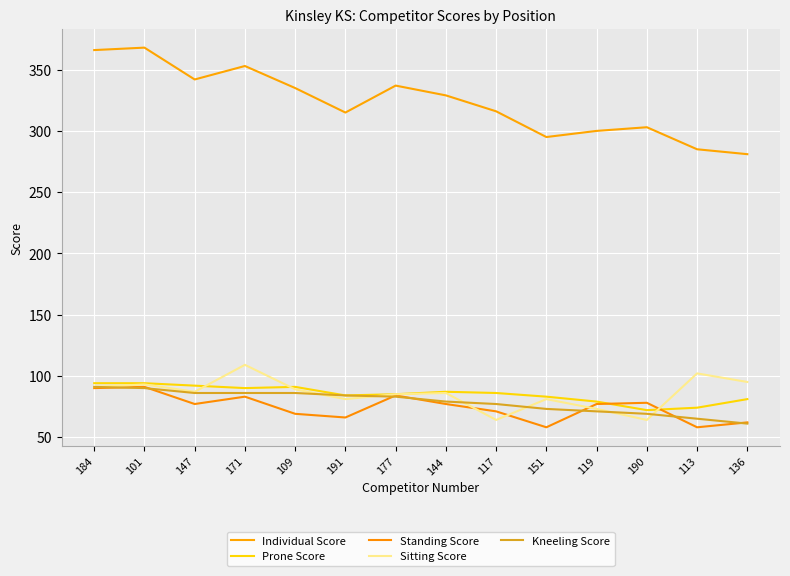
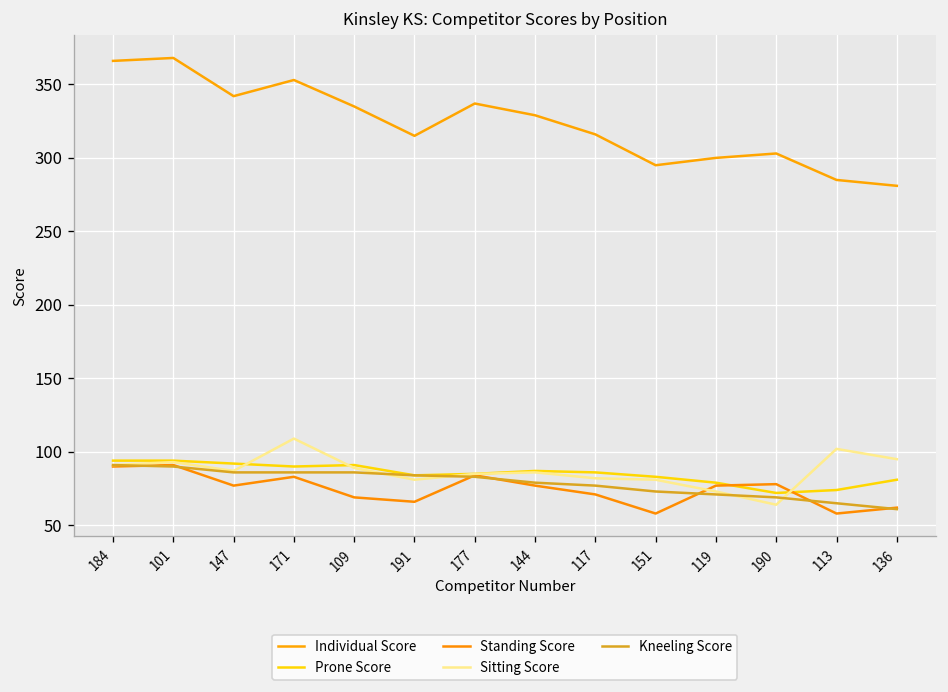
Sitting Score, 117: 64 -> 82
